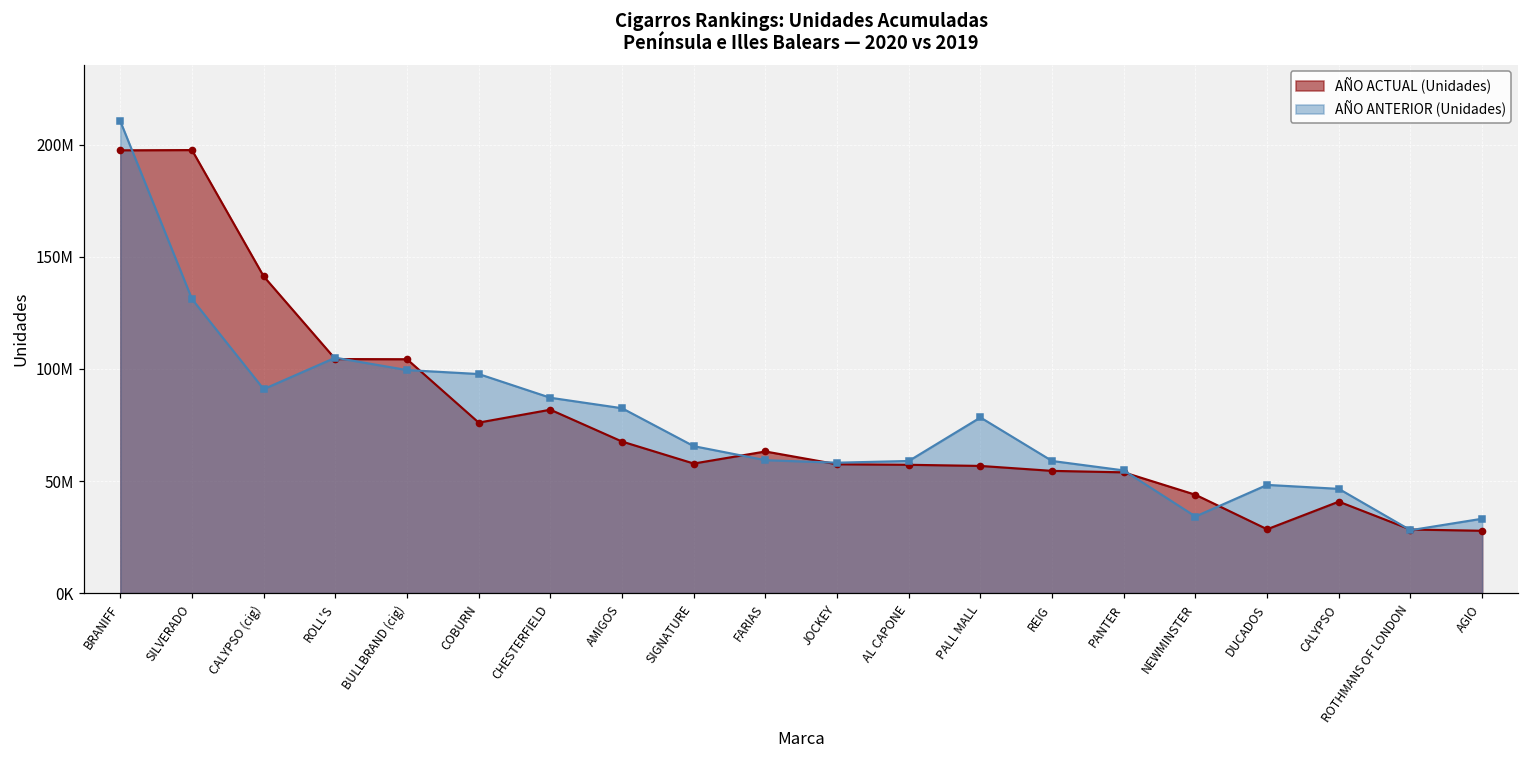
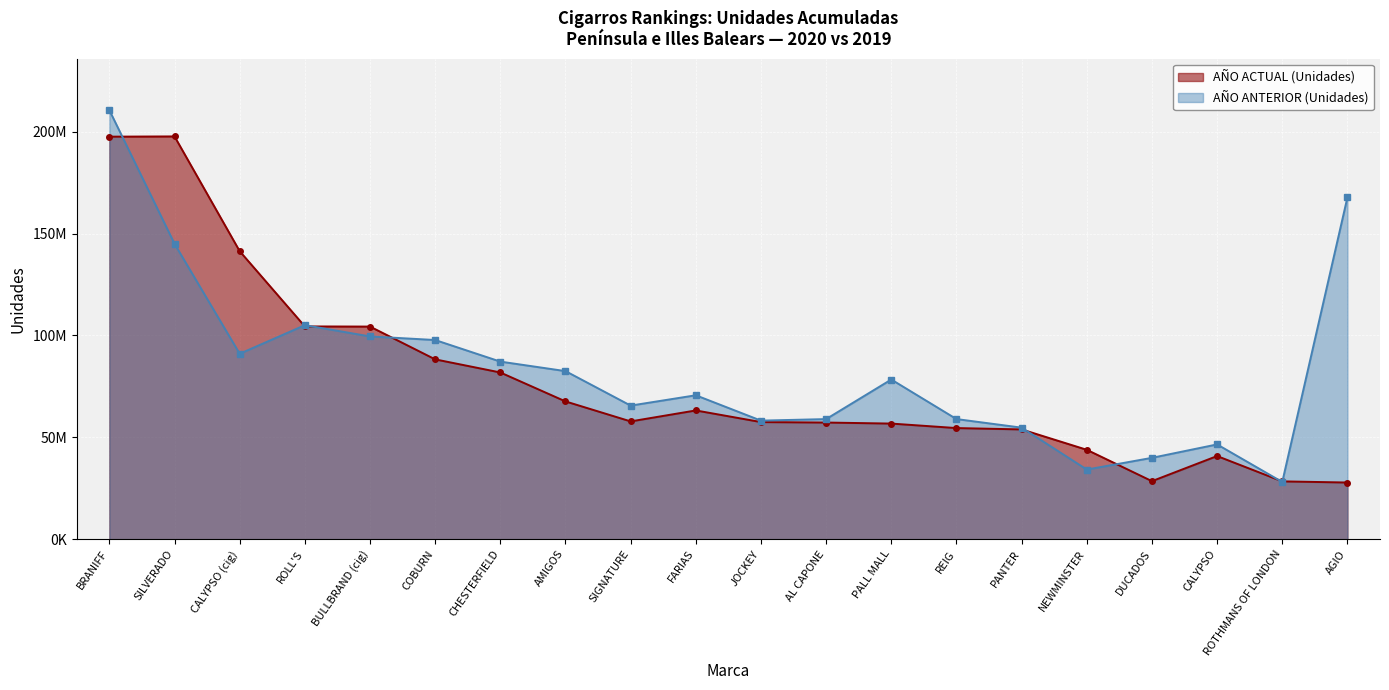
AÑO ANTERIOR (Unidades), SILVERADO: 131000000 -> 145000000
AÑO ACTUAL (Unidades), COBURN: 76000000 -> 88000000
AÑO ANTERIOR (Unidades), FARIAS: 59000000 -> 71000000
AÑO ANTERIOR (Unidades), DUCADOS: 48000000 -> 40000000
AÑO ANTERIOR (Unidades), AGIO: 33000000 -> 168000000
